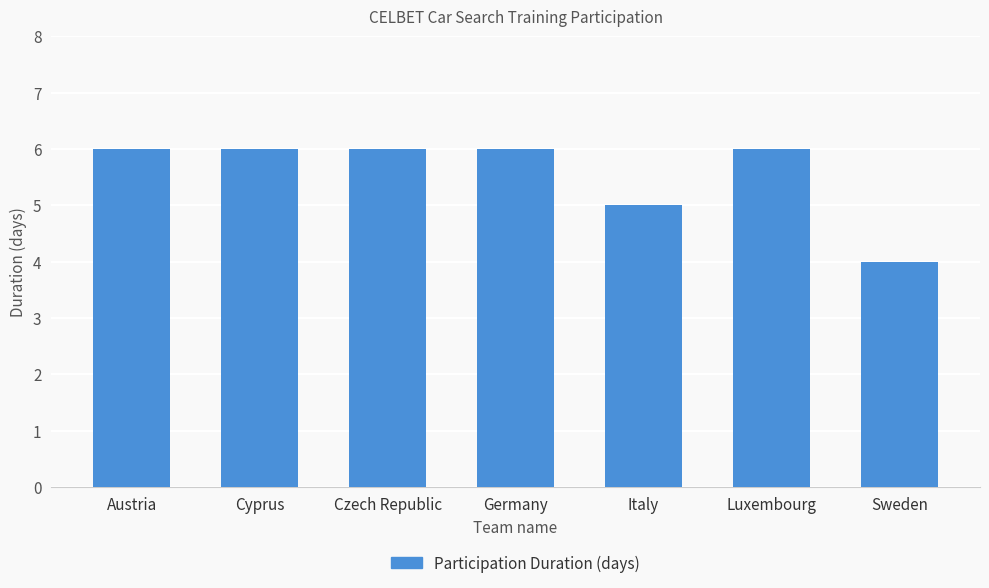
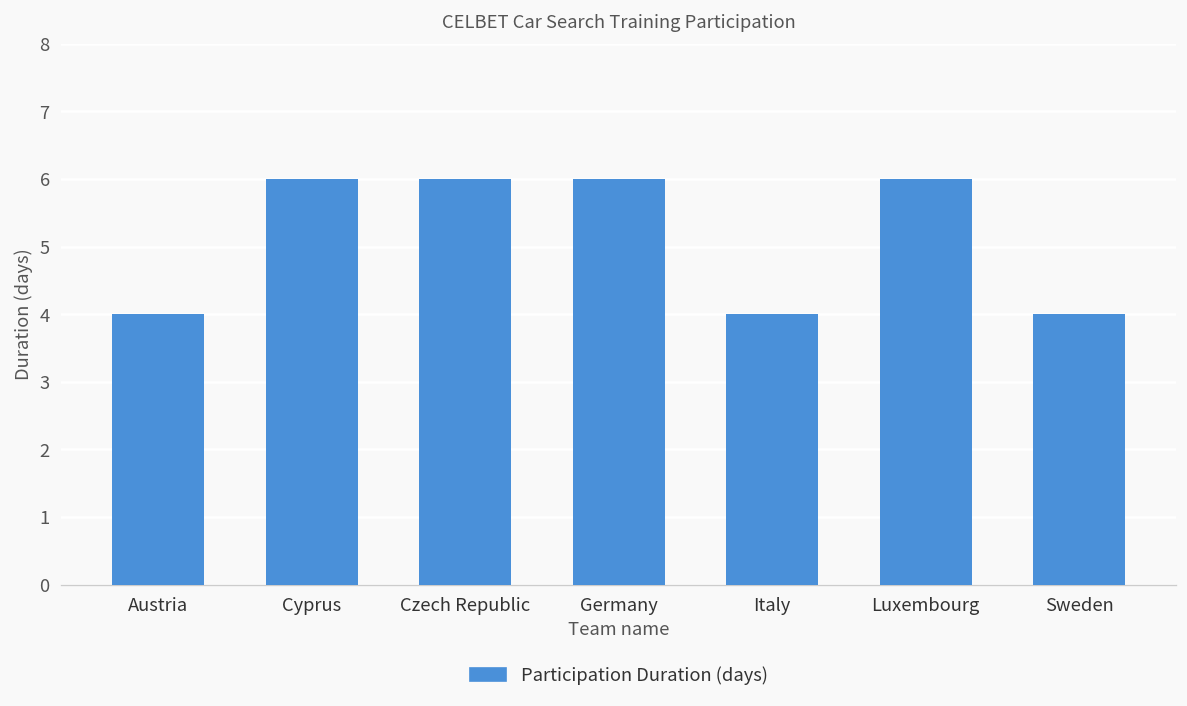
Austria: 6 -> 4
Italy: 5 -> 4
